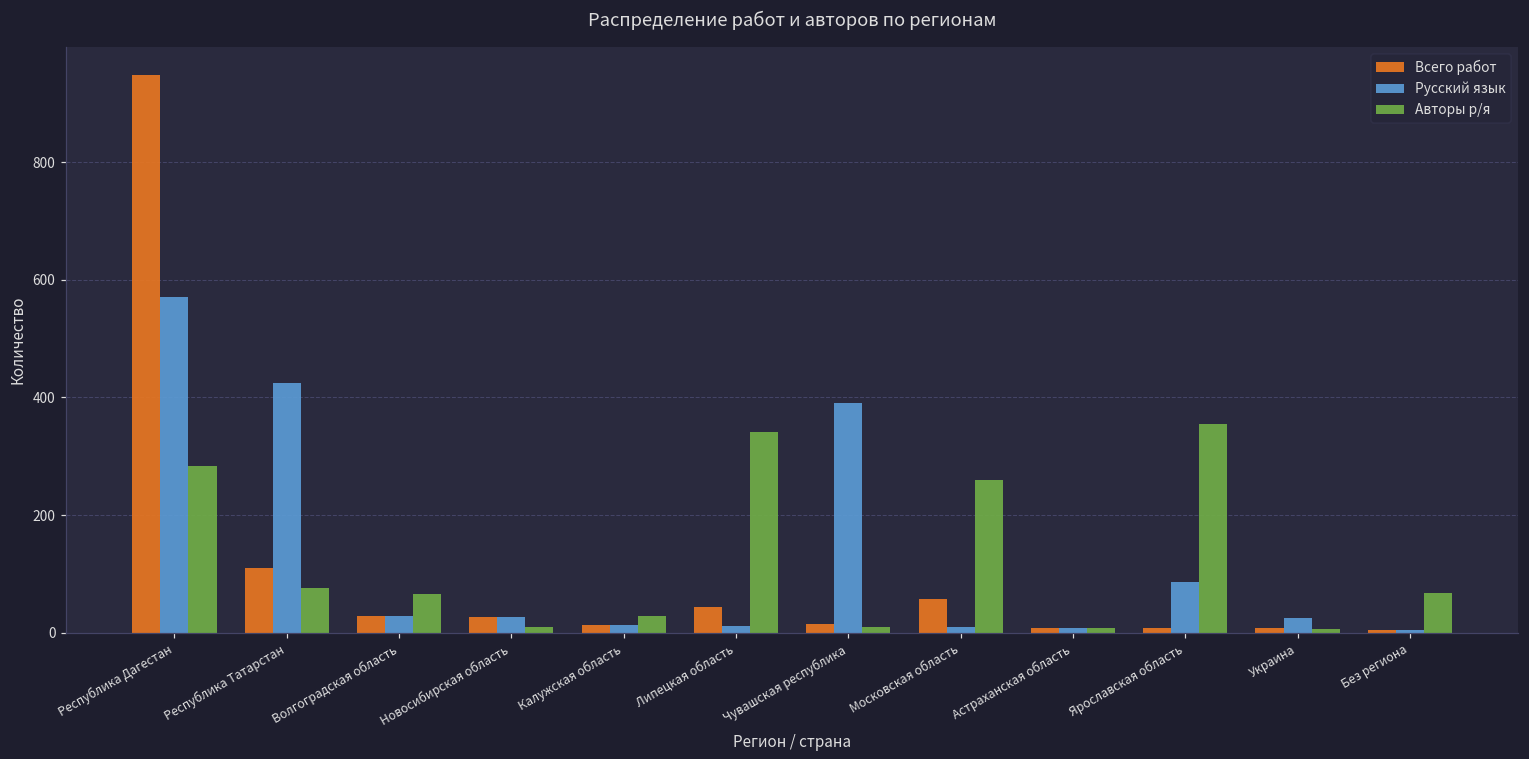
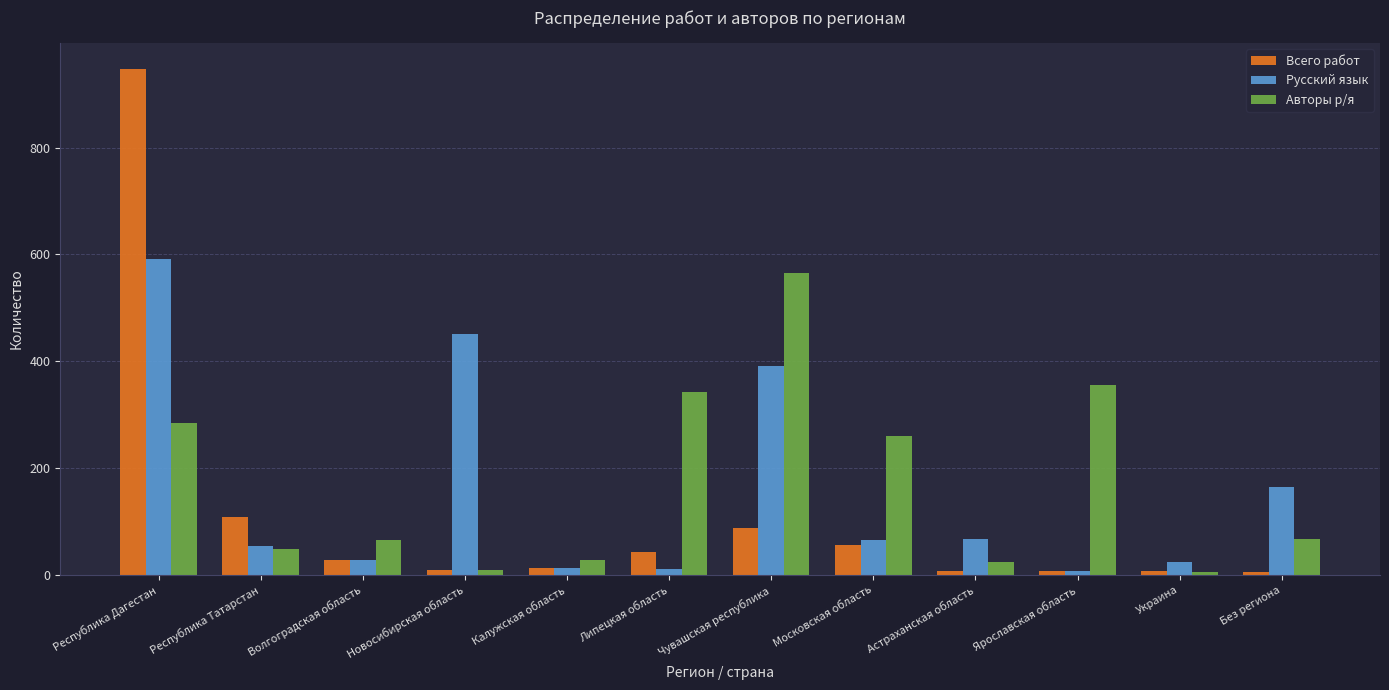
Русский язык, Республика Дагестан: 570 -> 590
Русский язык, Республика Татарстан: 420 -> 60
Авторы р/я, Республика Татарстан: 80 -> 50
Всего работ, Новосибирская область: 30 -> 10
Русский язык, Новосибирская область: 30 -> 450
Всего работ, Чувашская республика: 20 -> 90
Авторы р/я, Чувашская республика: 10 -> 570
Русский язык, Московская область: 10 -> 70
Русский язык, Астраханская область: 10 -> 70
Авторы р/я, Астраханская область: 10 -> 30
Русский язык, Ярославская область: 90 -> 10
Русский язык, Без региона: 10 -> 160
